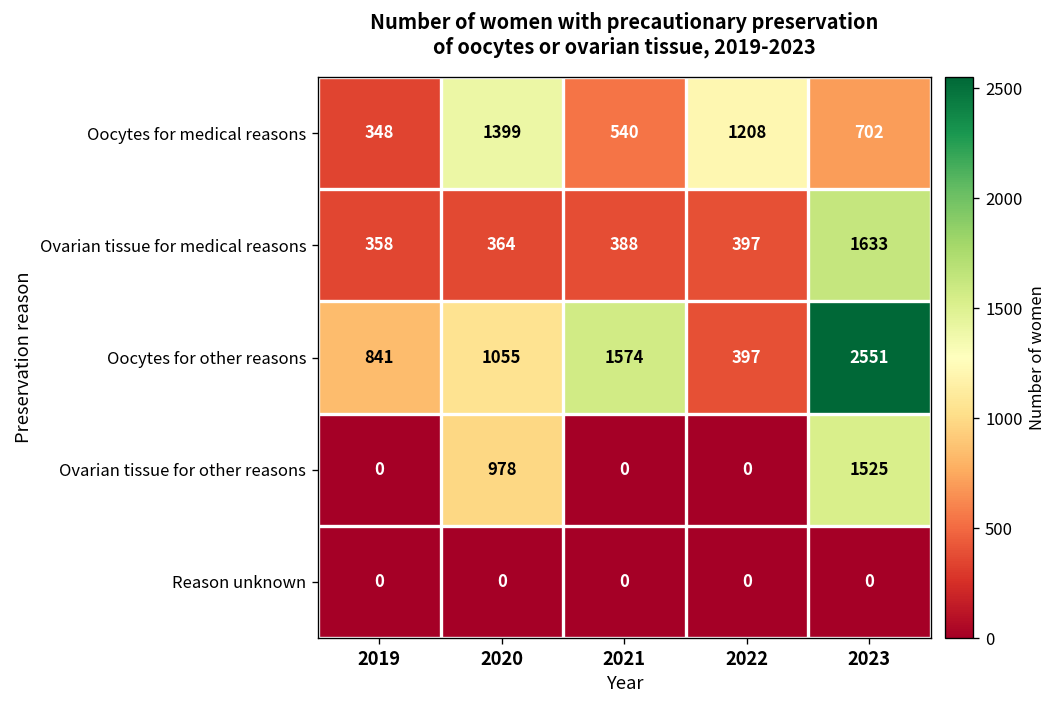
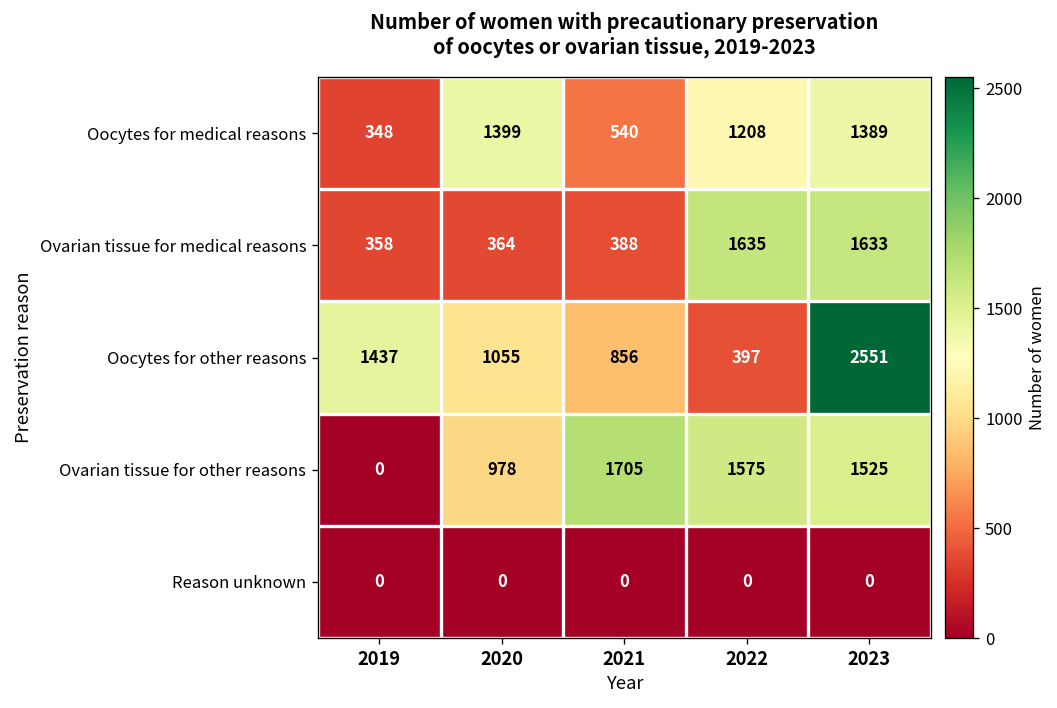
Oocytes for medical reasons, 2023: 702 -> 1389
Ovarian tissue for medical reasons, 2022: 397 -> 1635
Oocytes for other reasons, 2019: 841 -> 1437
Oocytes for other reasons, 2021: 1574 -> 856
Ovarian tissue for other reasons, 2021: 0 -> 1705
Ovarian tissue for other reasons, 2022: 0 -> 1575
